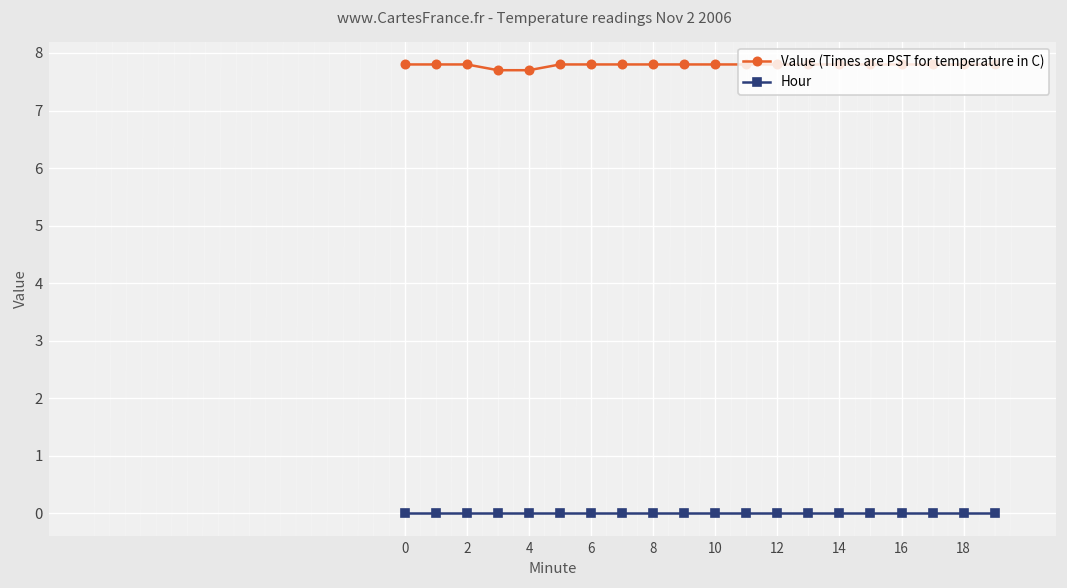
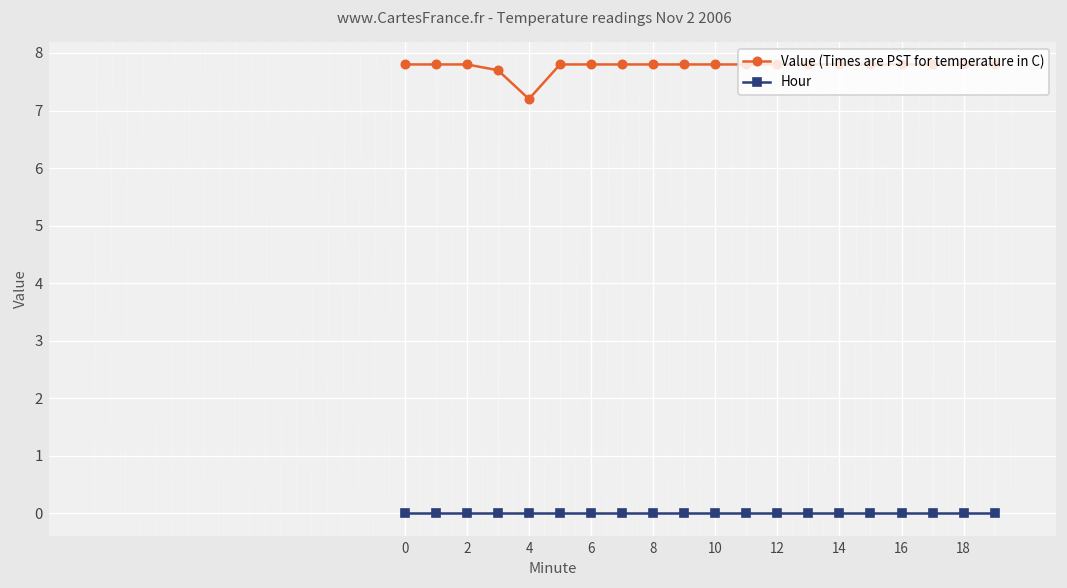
Value (Times are PST for temperature in C), 4: 7.7 -> 7.2
